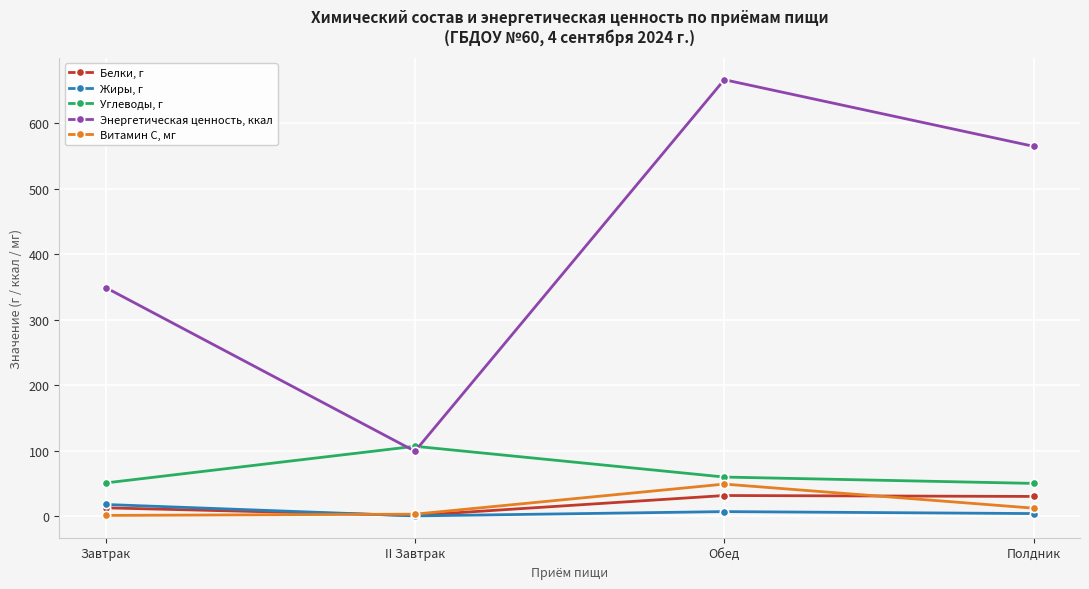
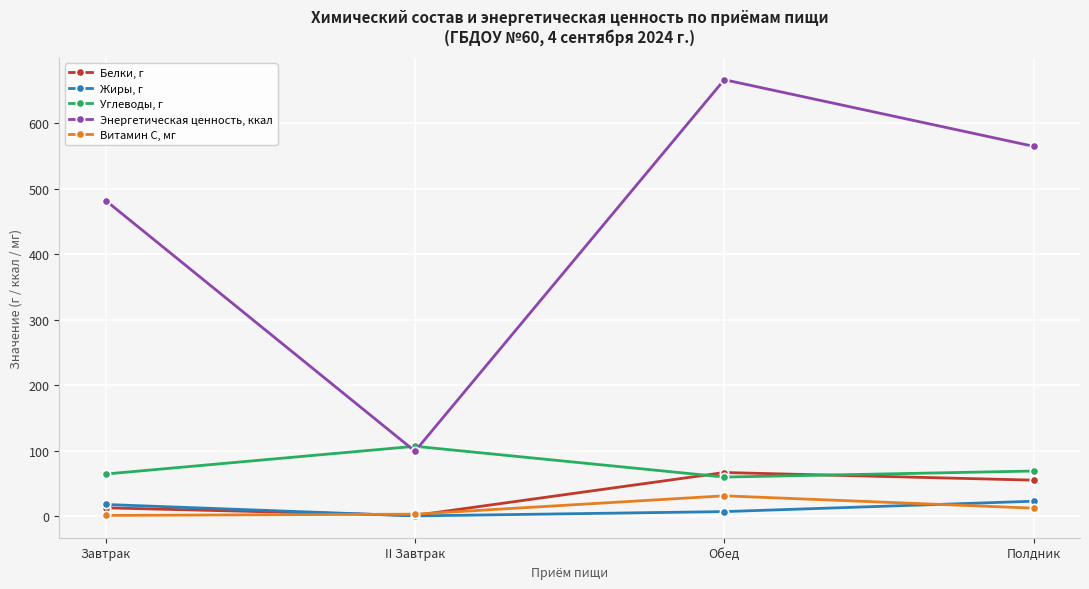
Углеводы, г, Завтрак: 50 -> 60
Энергетическая ценность, ккал, Завтрак: 350 -> 480
Белки, г, Обед: 30 -> 70
Витамин С, мг, Обед: 50 -> 30
Белки, г, Полдник: 30 -> 50
Жиры, г, Полдник: 0 -> 20
Углеводы, г, Полдник: 50 -> 70
